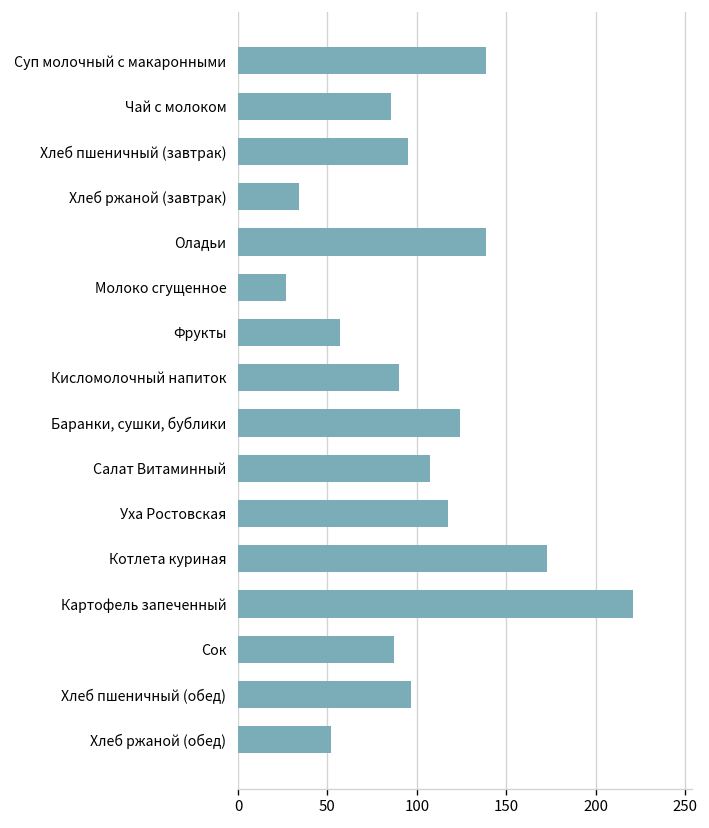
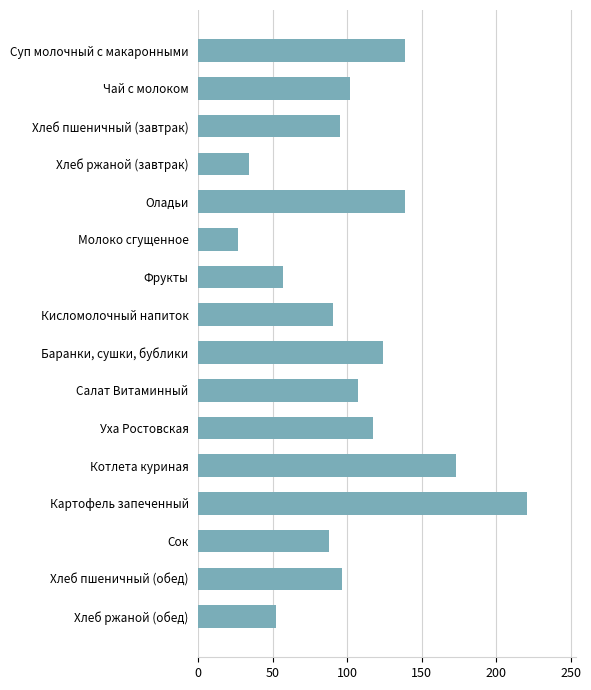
Чай с молоком: 85 -> 101
